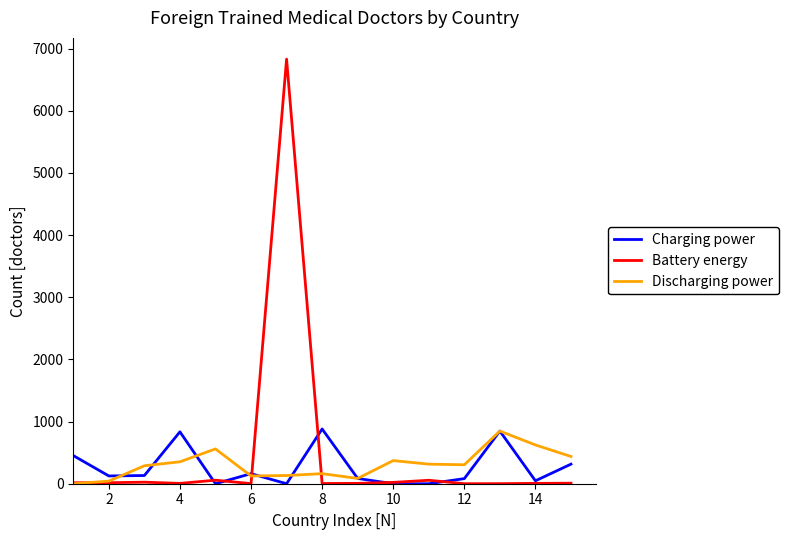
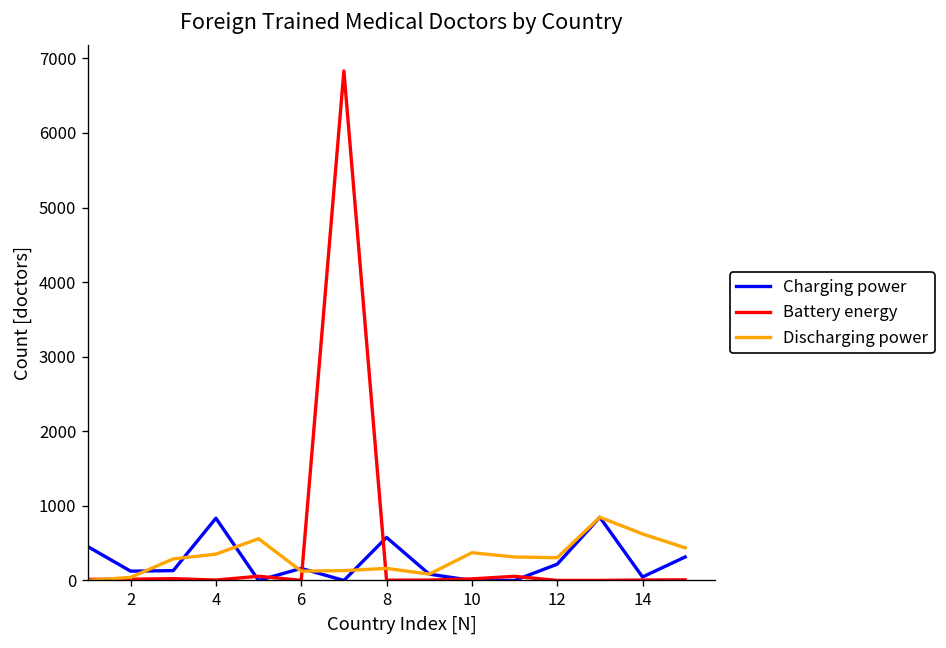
Charging power, 8: 900 -> 600
Charging power, 12: 100 -> 200
